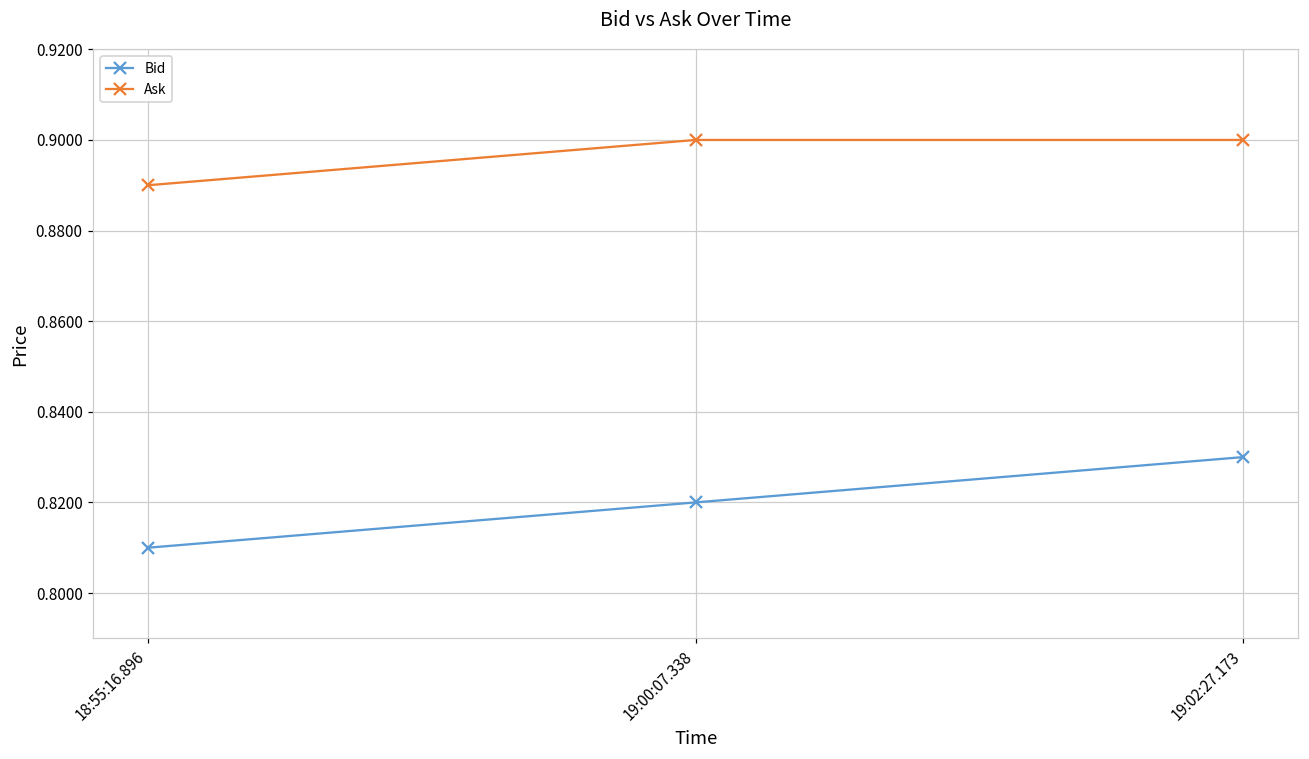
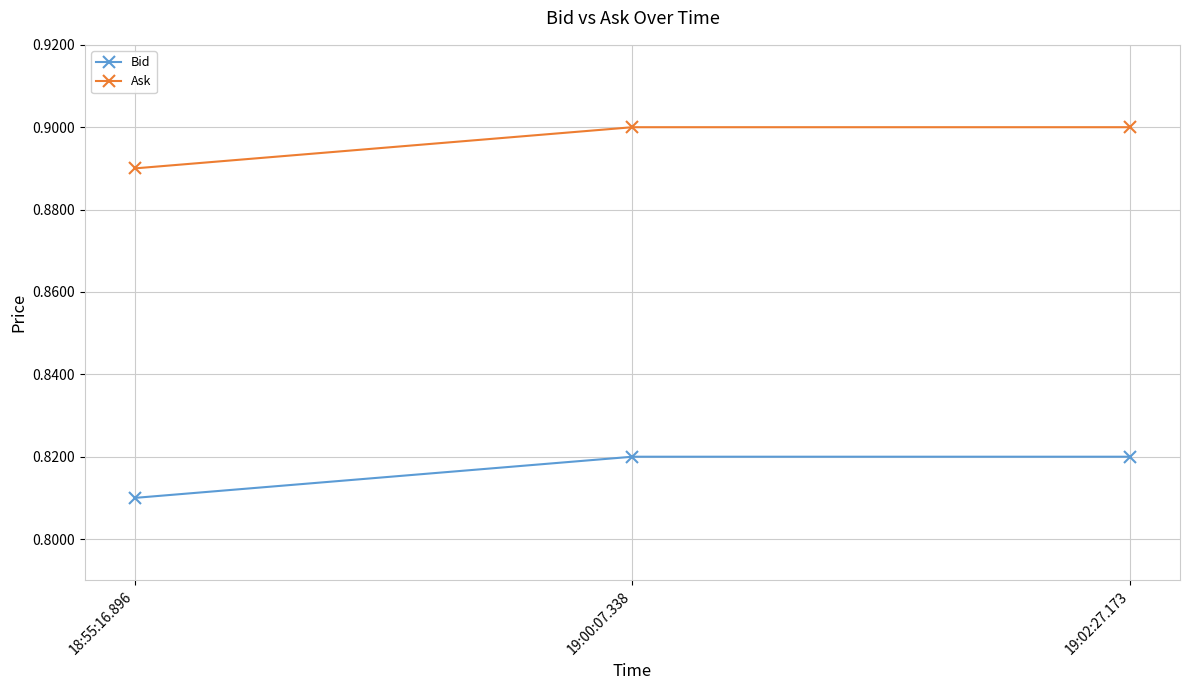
Bid, 19:02:27.173: 0.83 -> 0.82
